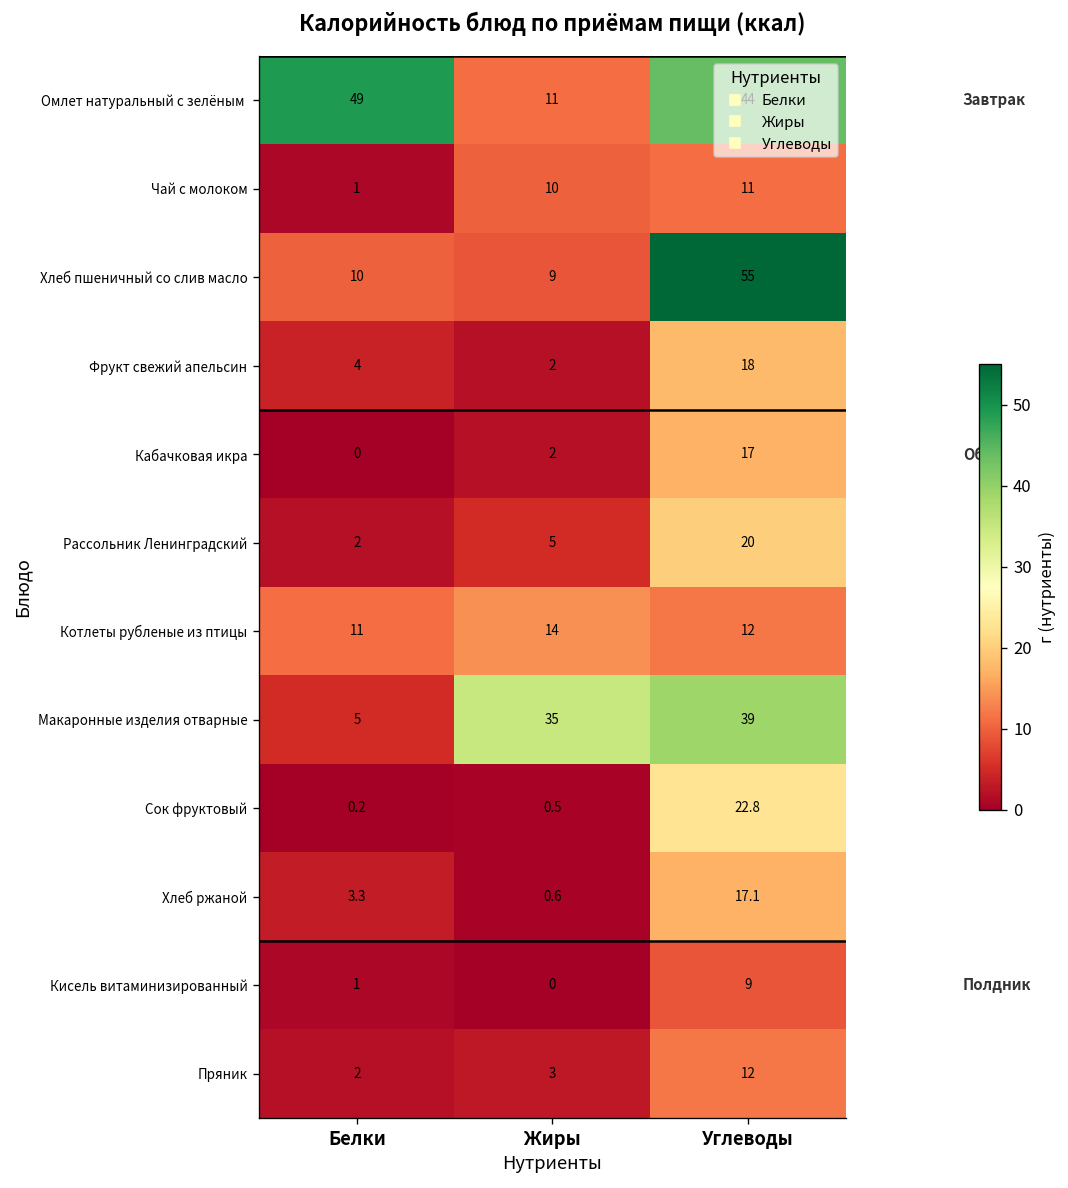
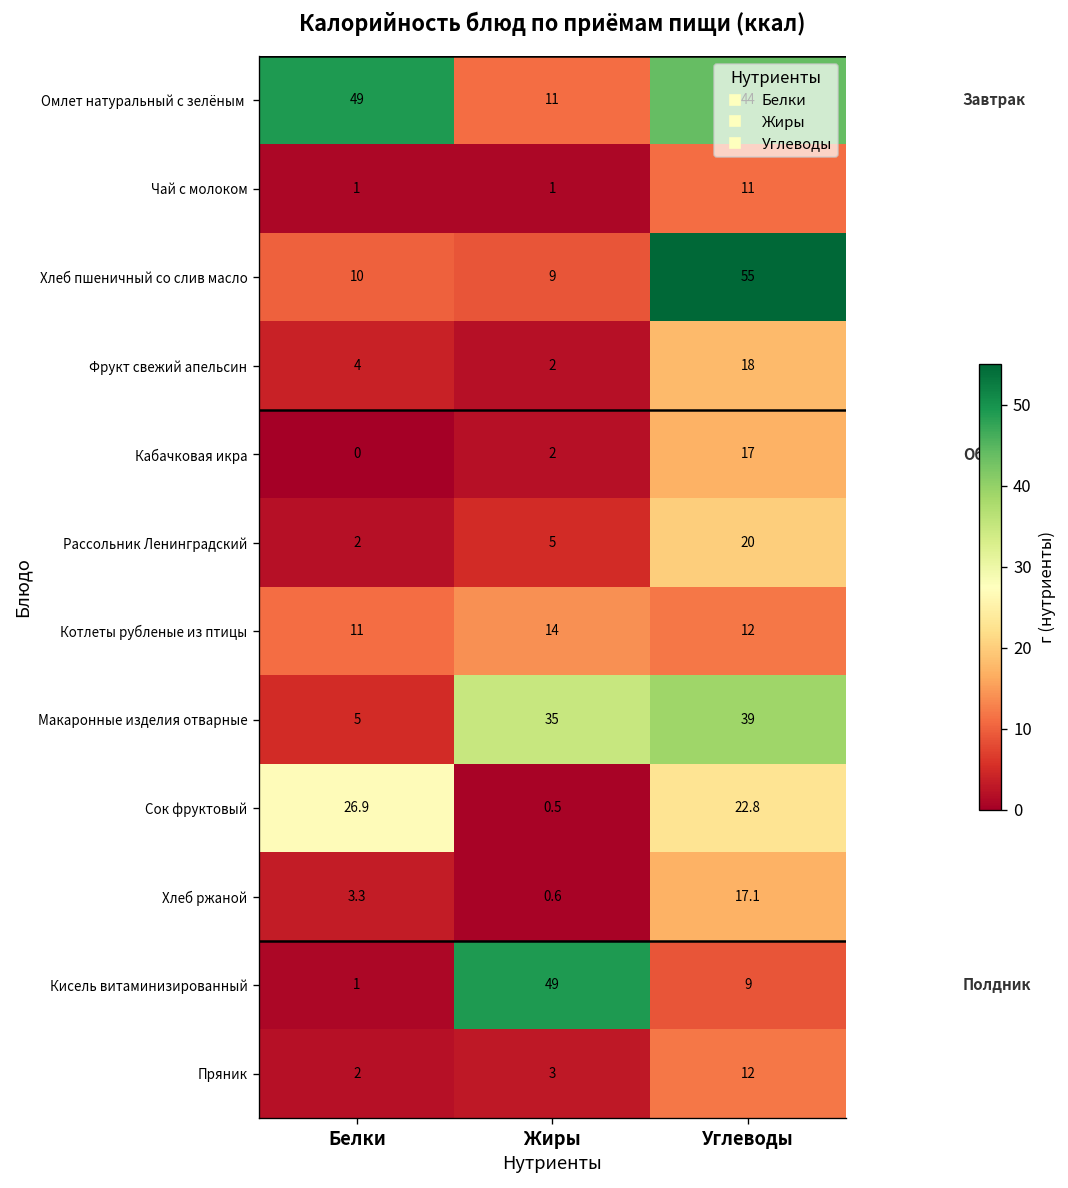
Чай с молоком, Жиры: 10 -> 1
Сок фруктовый, Белки: 0.2 -> 26.9
Кисель витаминизированный, Жиры: 0 -> 49
